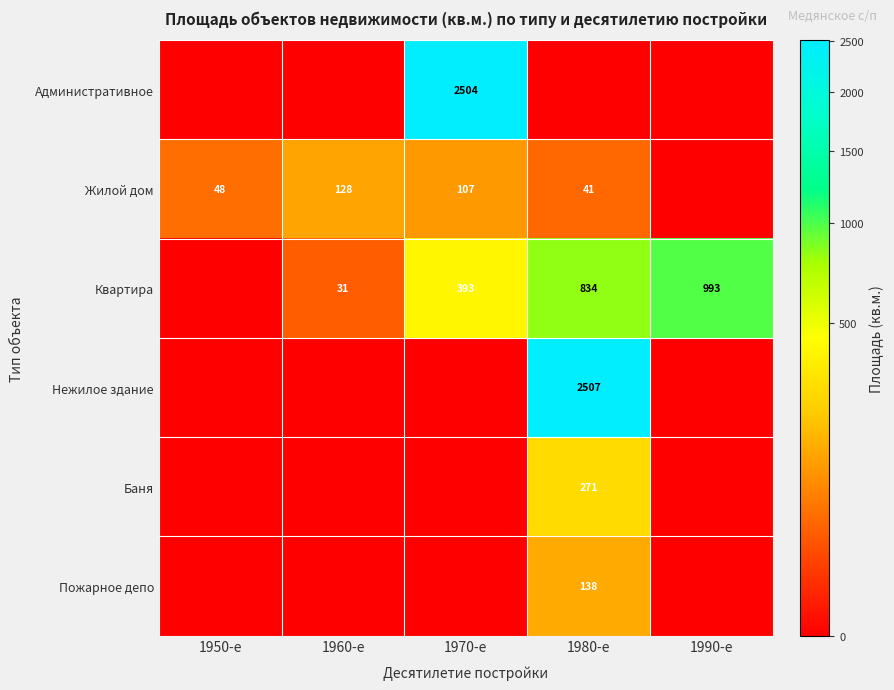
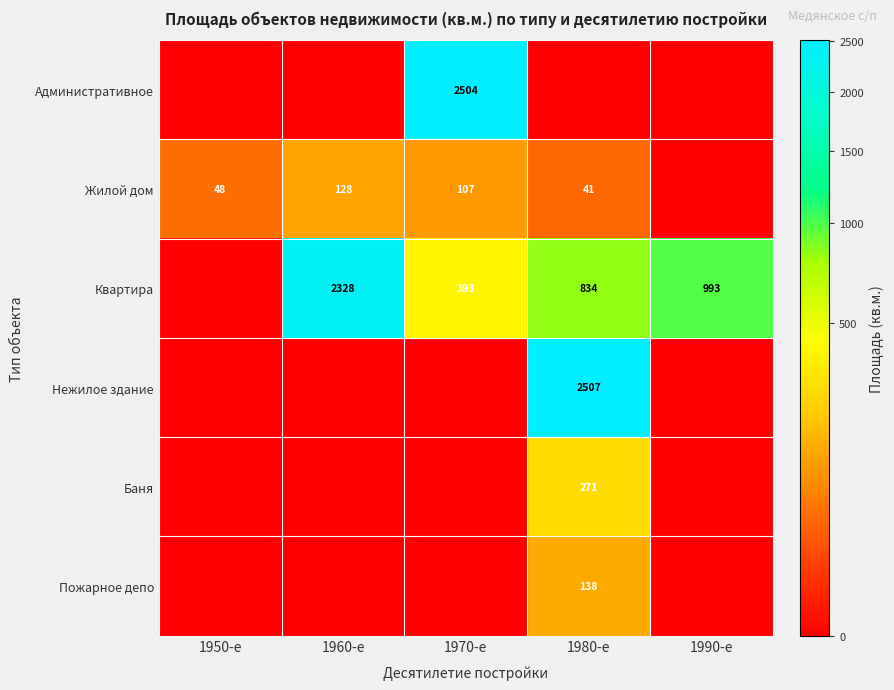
Квартира, 1960-е: 31 -> 2328
